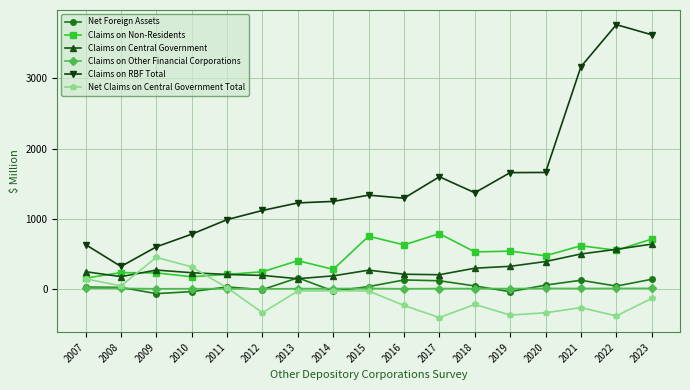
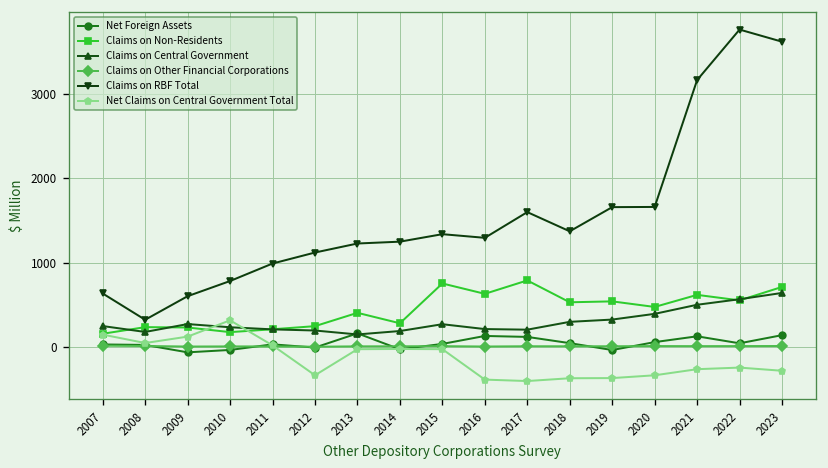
Net Claims on Central Government Total, 2009: 400 -> 100
Net Claims on Central Government Total, 2016: -200 -> -400
Net Claims on Central Government Total, 2018: -200 -> -400
Net Claims on Central Government Total, 2022: -400 -> -200
Net Claims on Central Government Total, 2023: -100 -> -300
